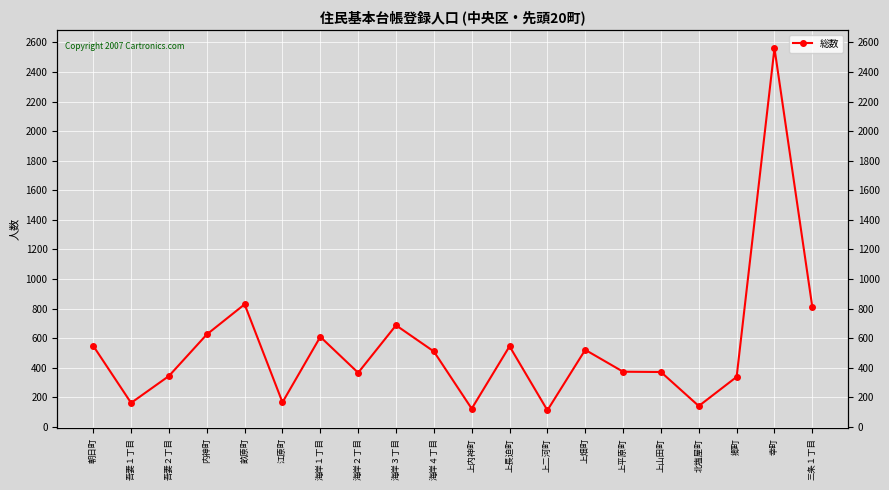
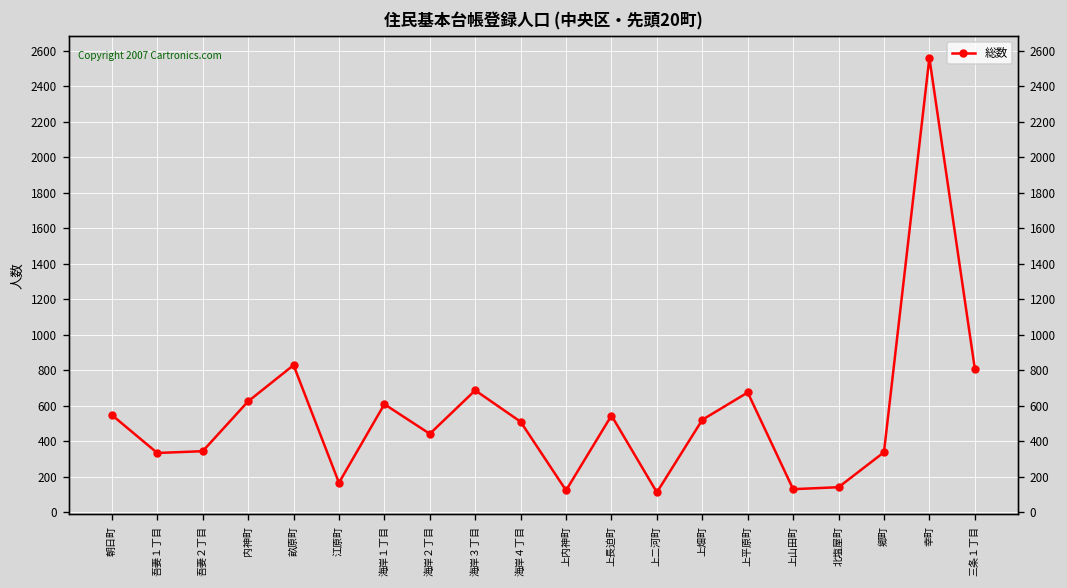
吾妻１丁目: 160 -> 330
海岸２丁目: 370 -> 440
上平原町: 370 -> 680
上山田町: 370 -> 130
